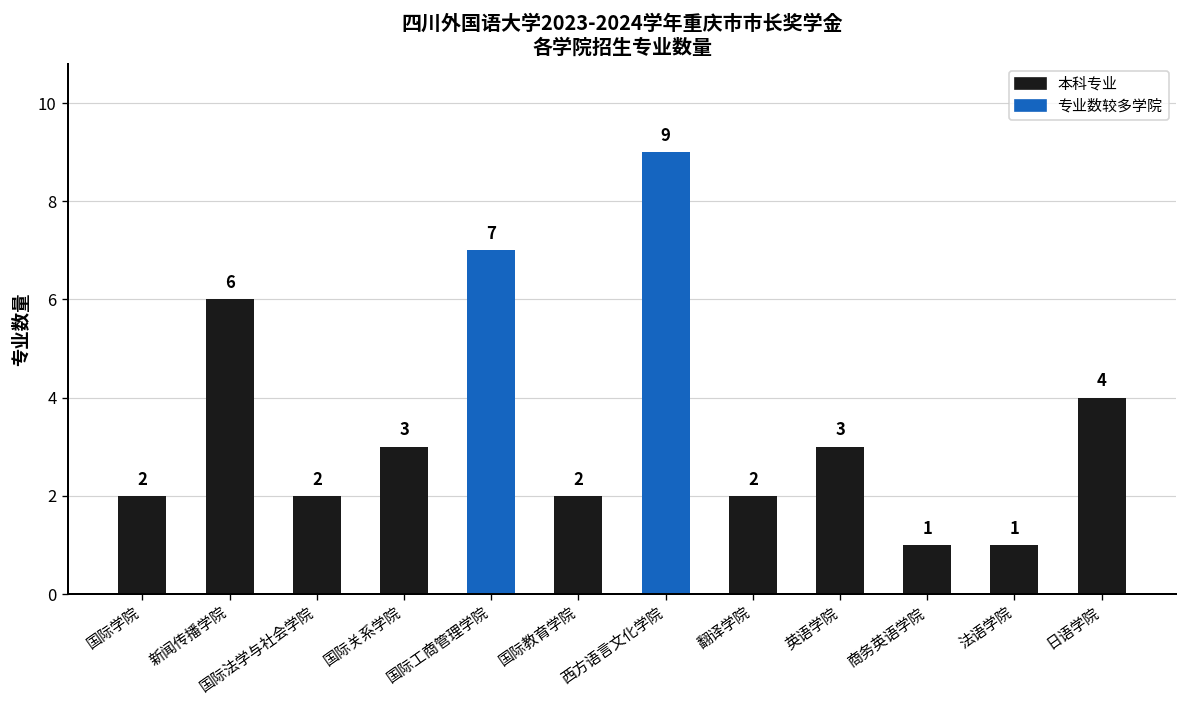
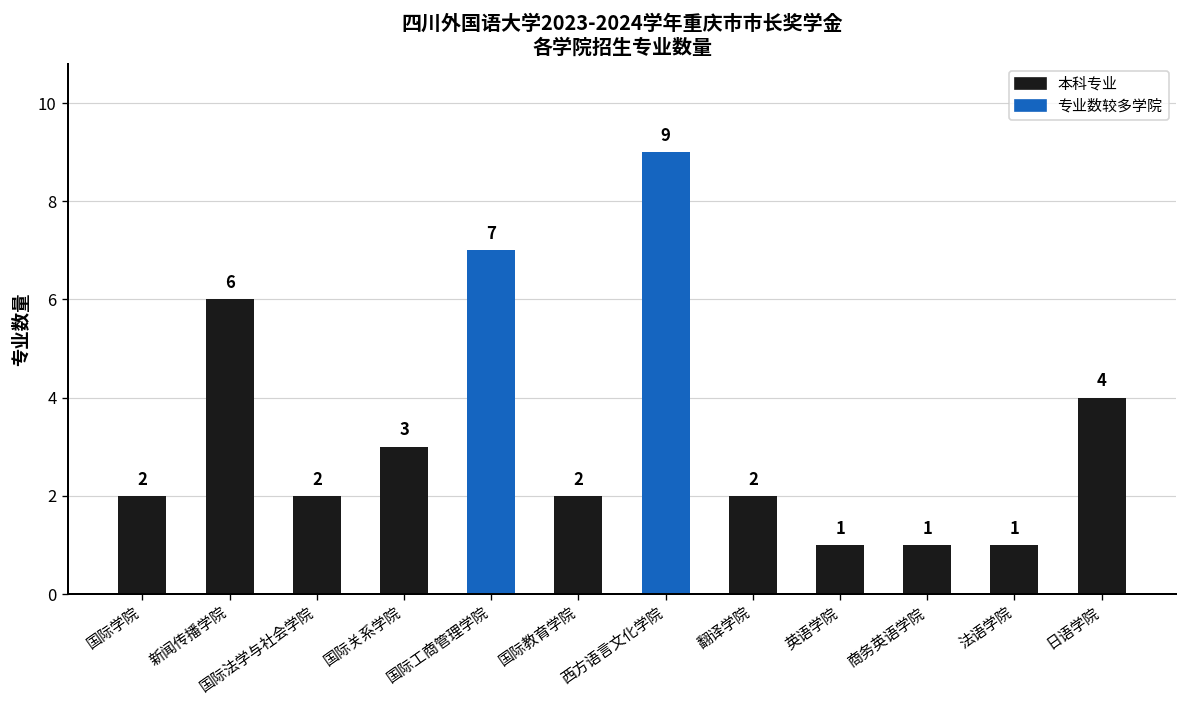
英语学院: 3 -> 1
